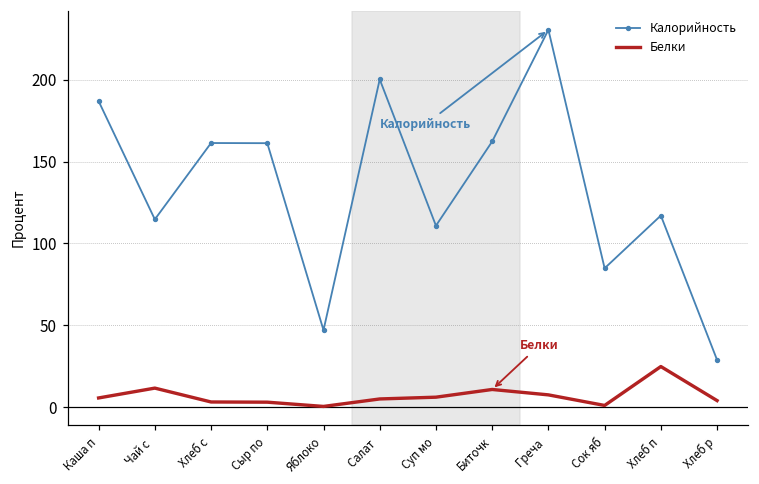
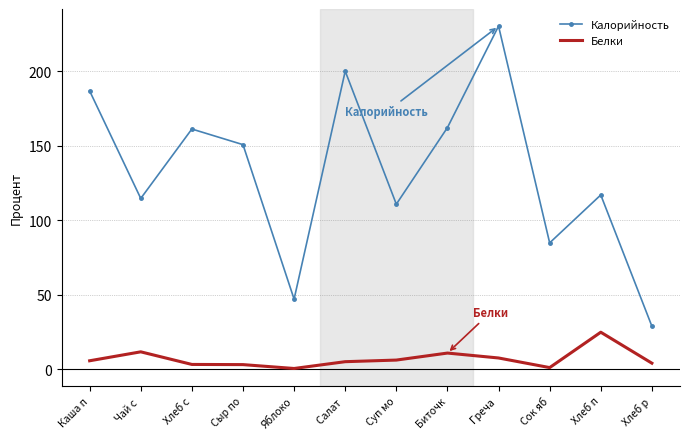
Калорийность, Сыр по: 161 -> 151
